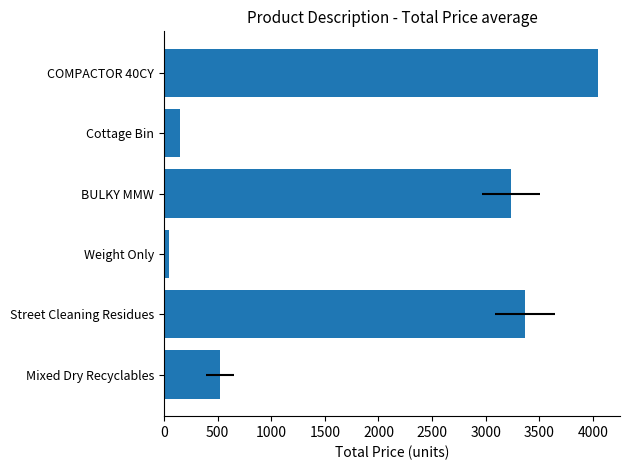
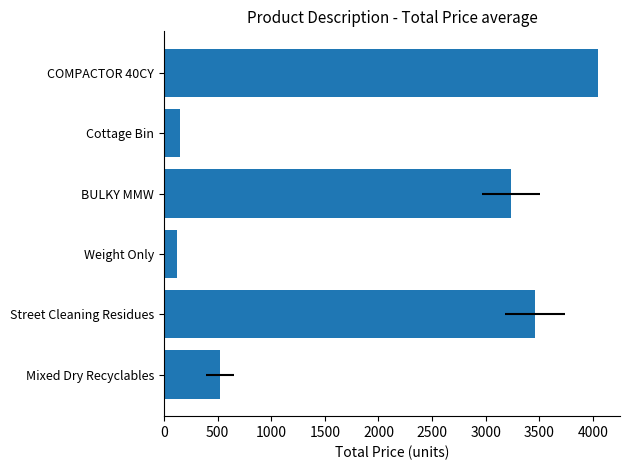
Weight Only: 50 -> 130
Street Cleaning Residues: 3370 -> 3460
